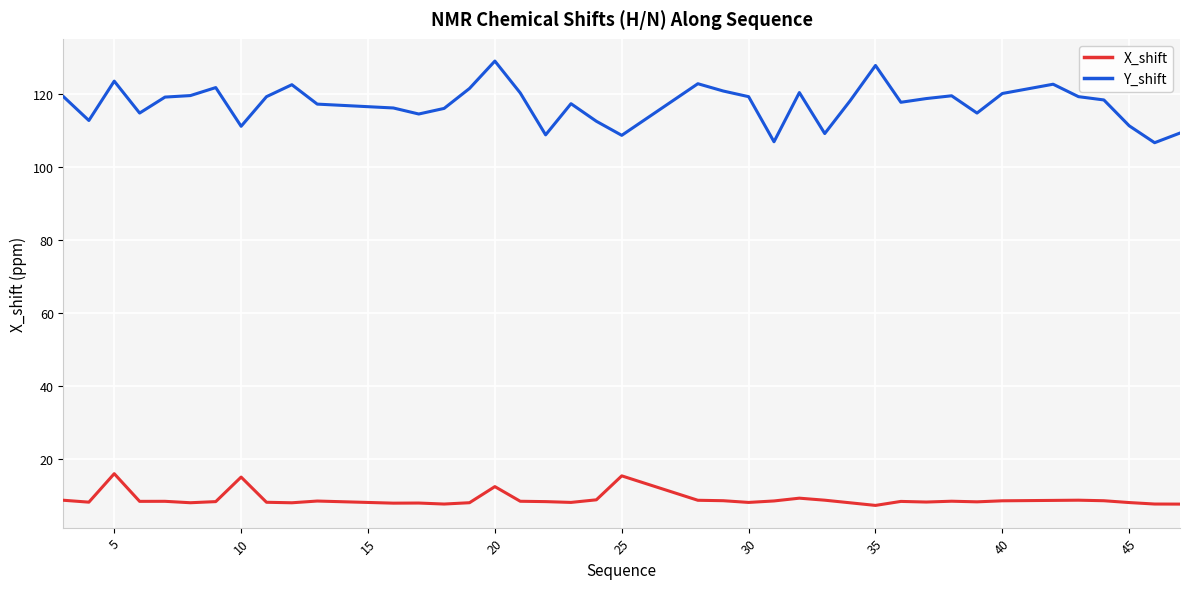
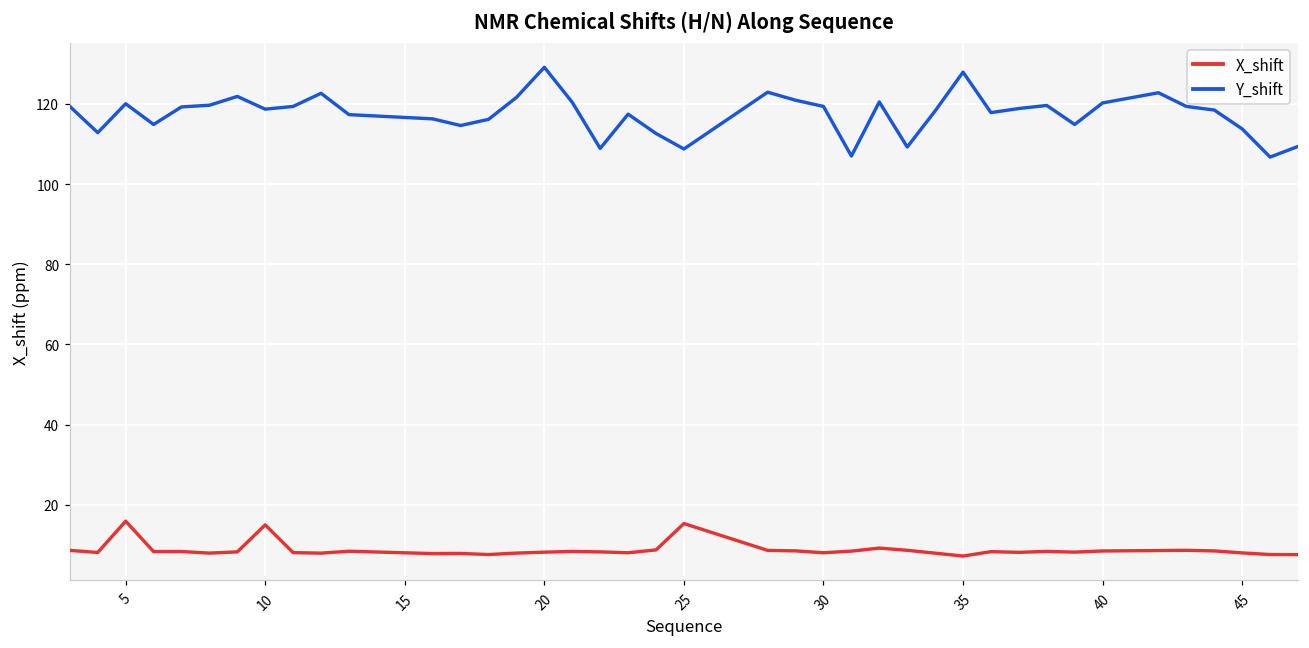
Y_shift, 5: 124 -> 120
Y_shift, 10: 111 -> 119
X_shift, 20: 12 -> 8
Y_shift, 45: 111 -> 114
